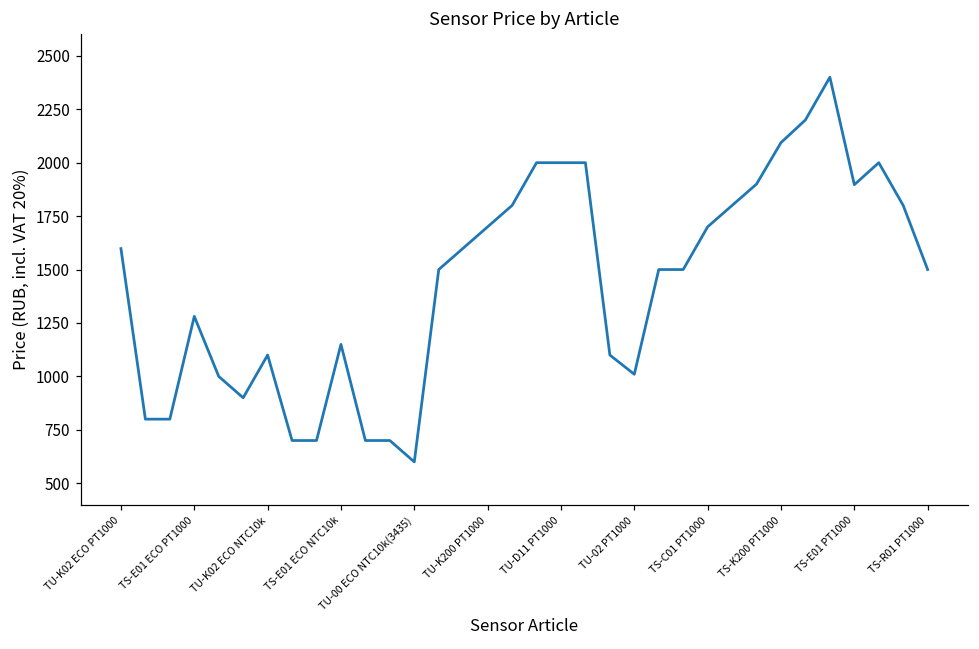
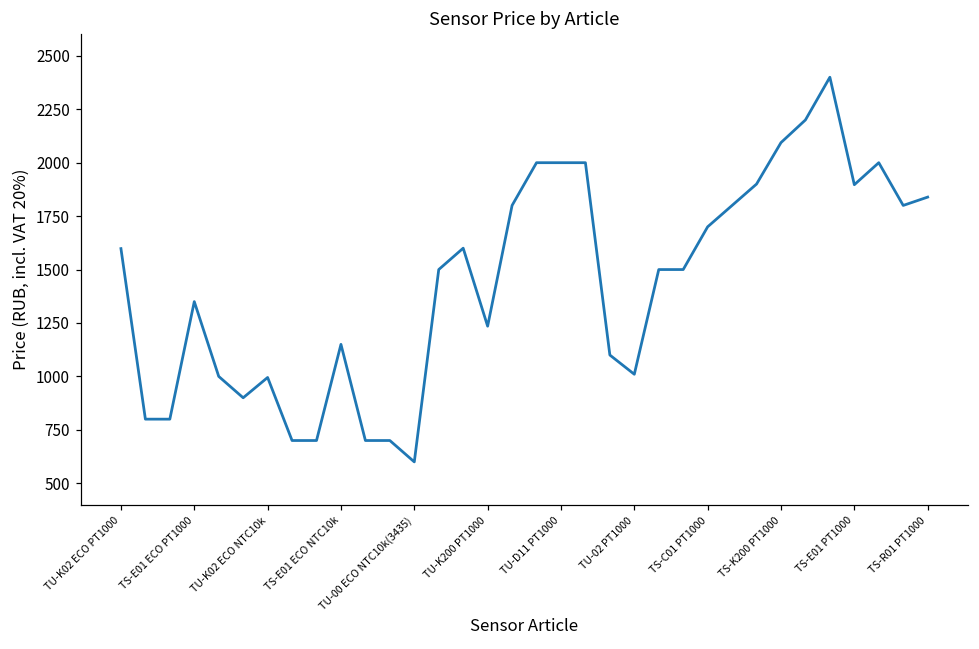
TS-E01 ECO PT1000: 1280 -> 1350
TU-K02 ECO NTC10k: 1100 -> 1000
TU-K200 PT1000: 1700 -> 1240
TS-R01 PT1000: 1500 -> 1840
